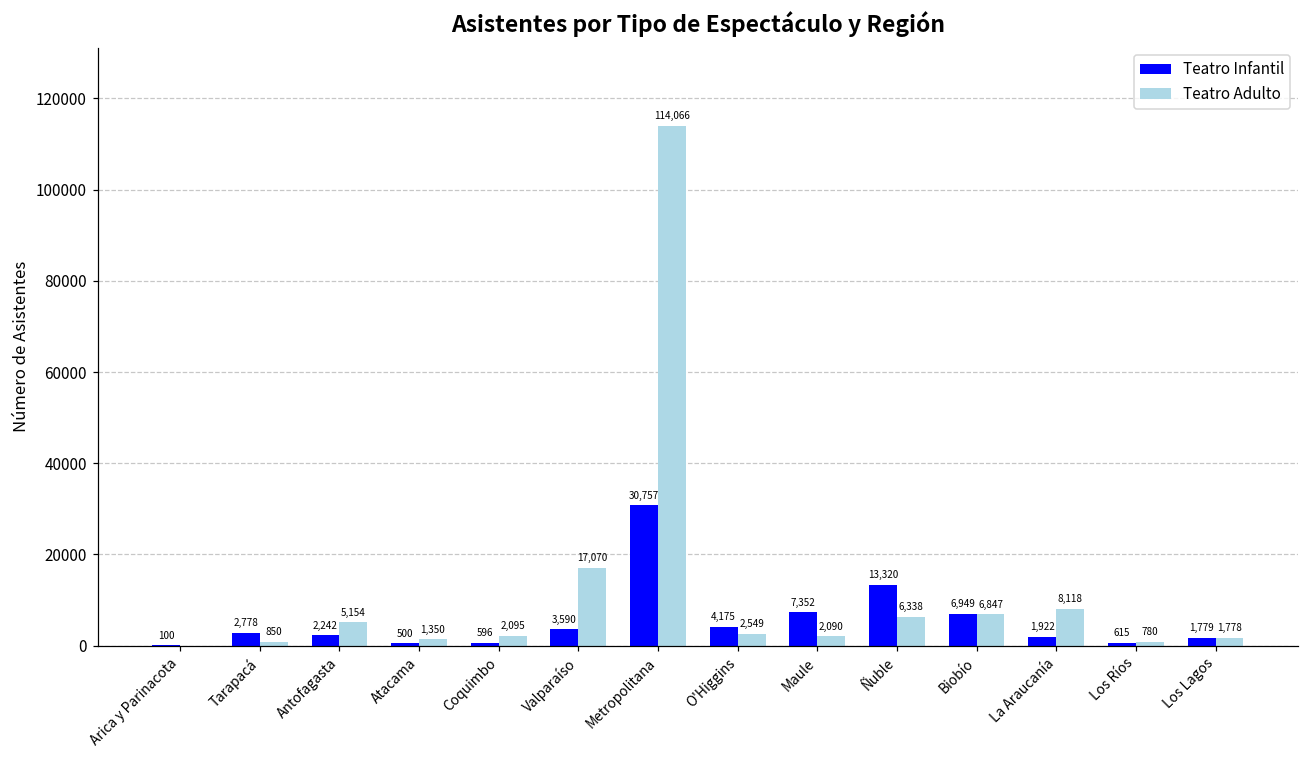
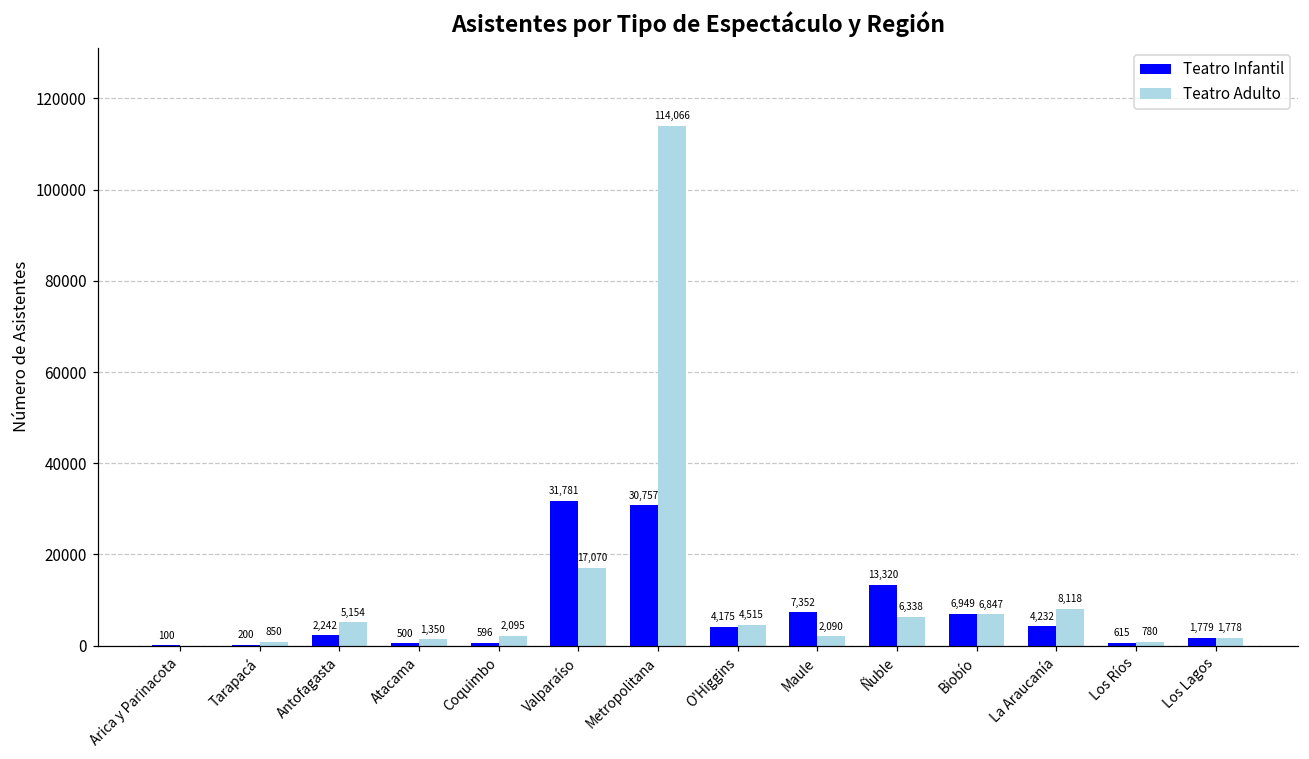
Teatro Infantil, Tarapacá: 2,778 -> 200
Teatro Infantil, Valparaíso: 3,590 -> 31,781
Teatro Adulto, O'Higgins: 2,549 -> 4,515
Teatro Infantil, La Araucanía: 1,922 -> 4,232
